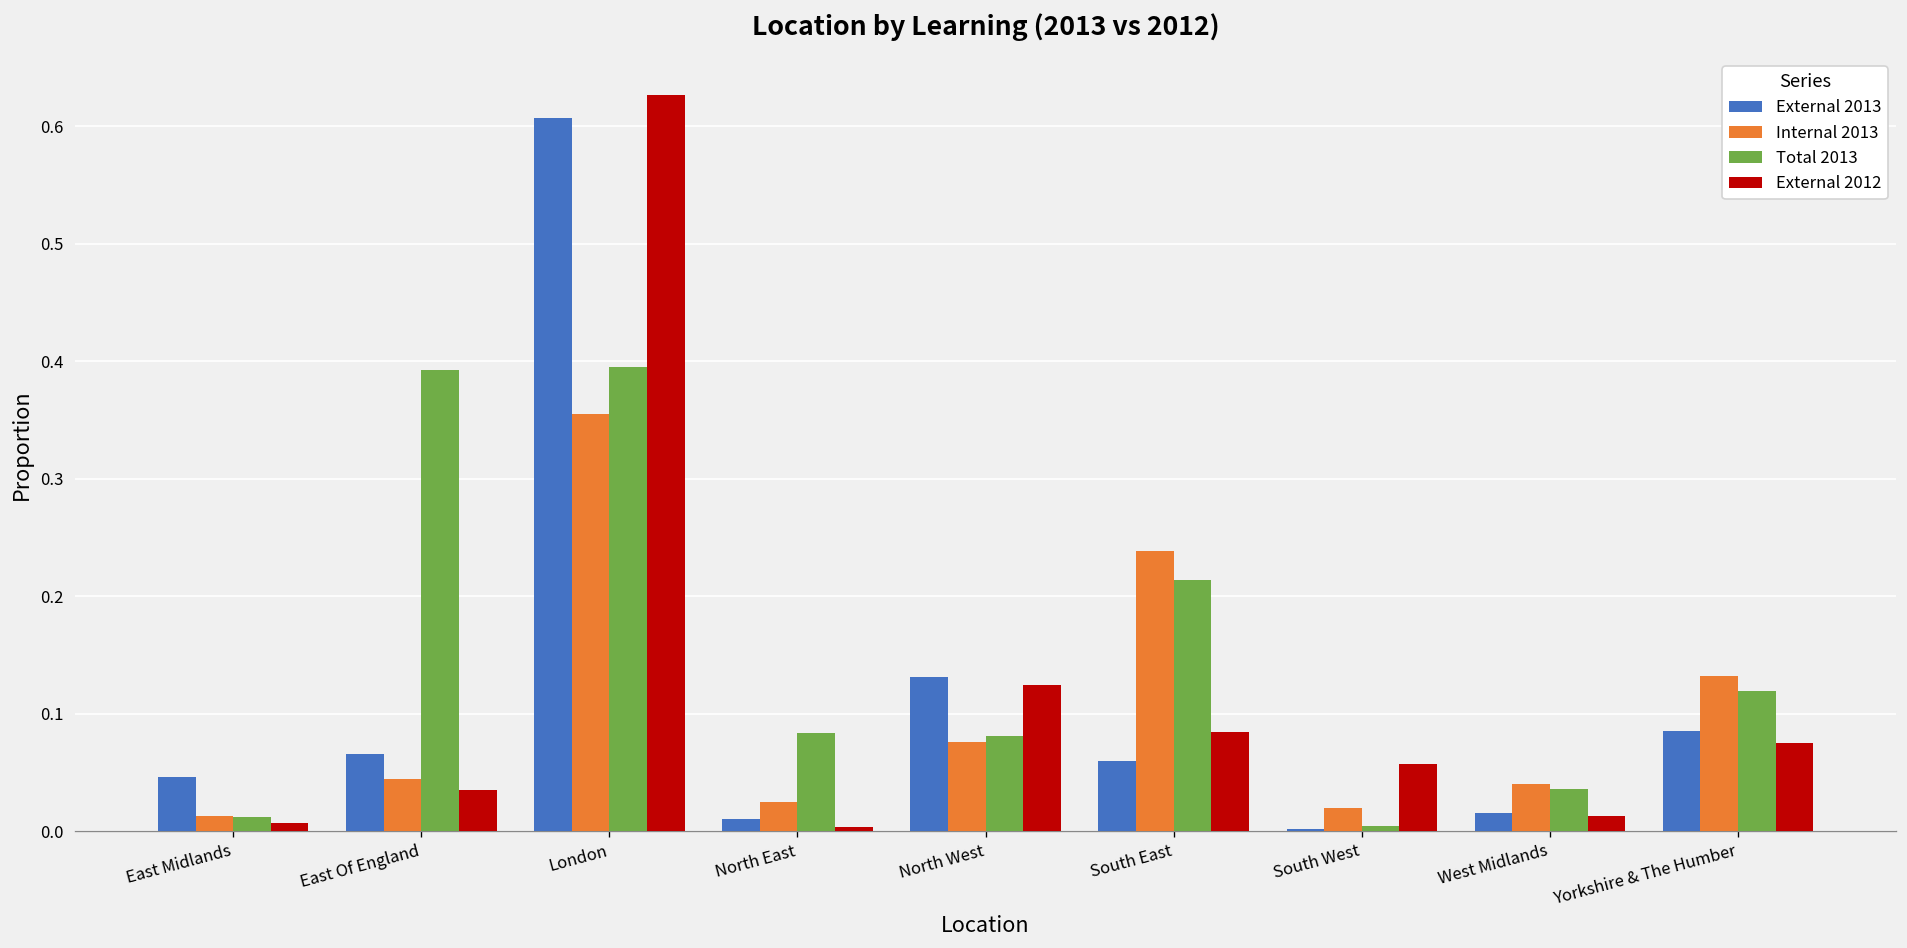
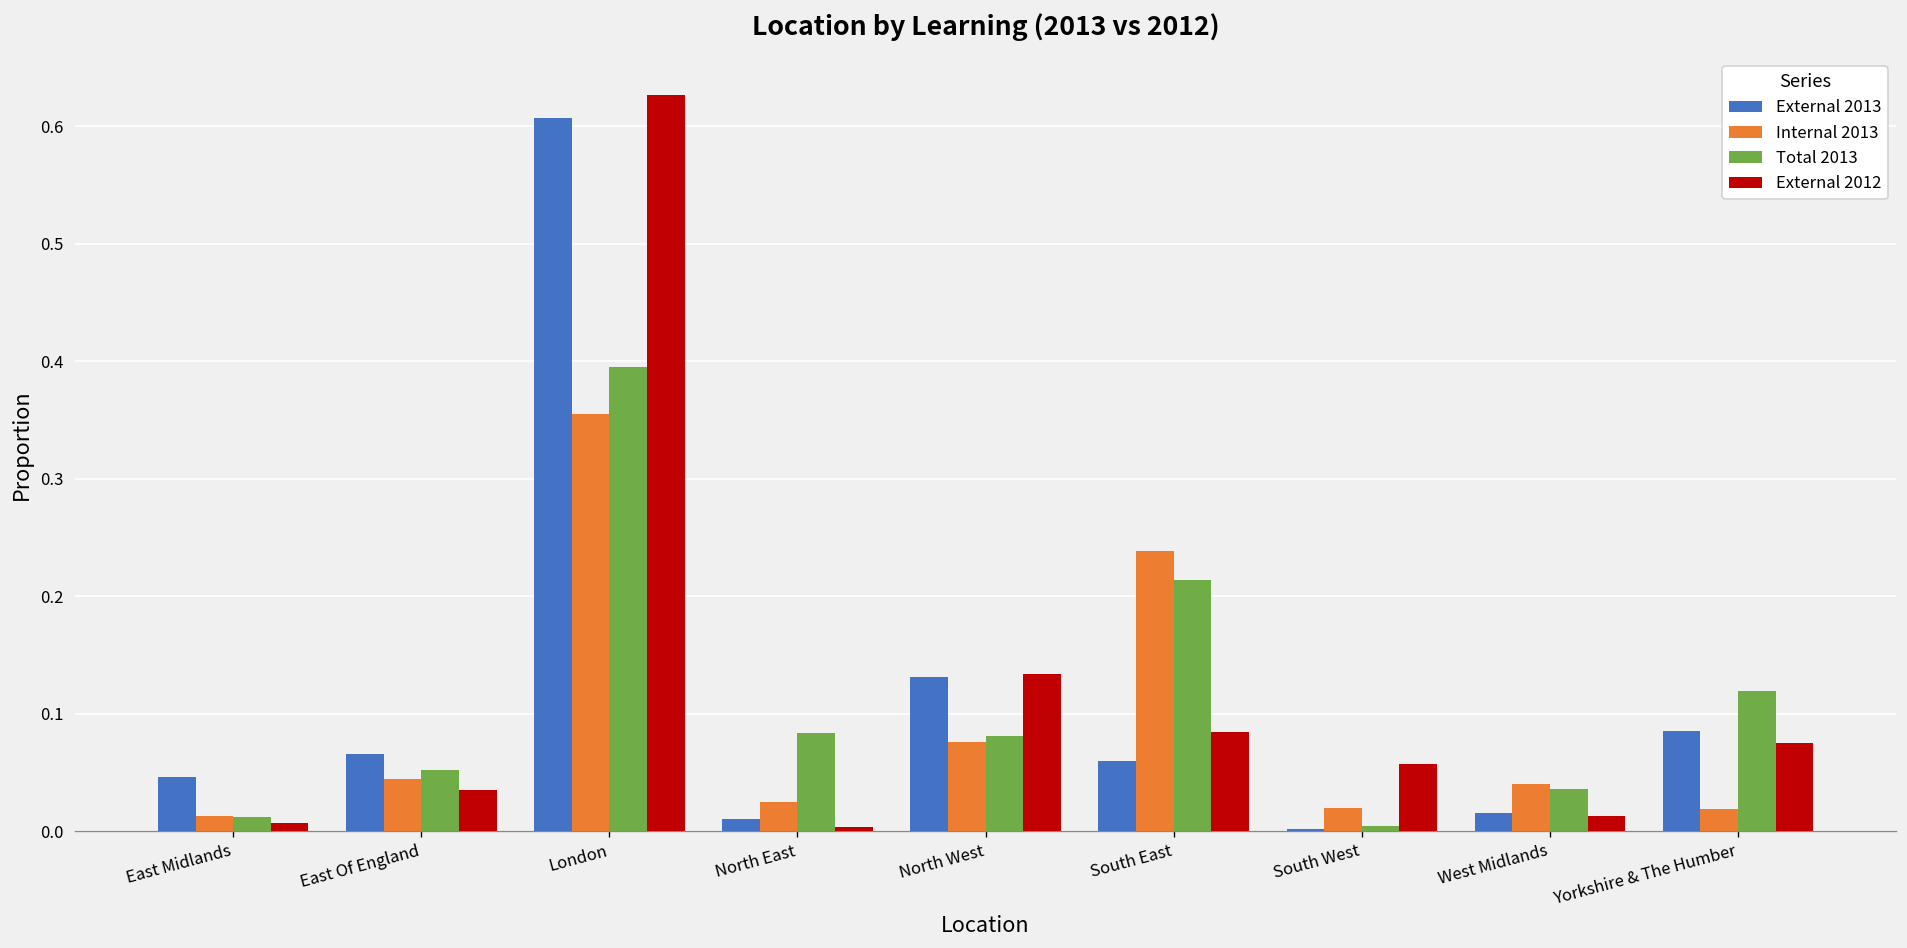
Total 2013, East Of England: 0.39 -> 0.05
External 2012, North West: 0.12 -> 0.13
Internal 2013, Yorkshire & The Humber: 0.13 -> 0.02
